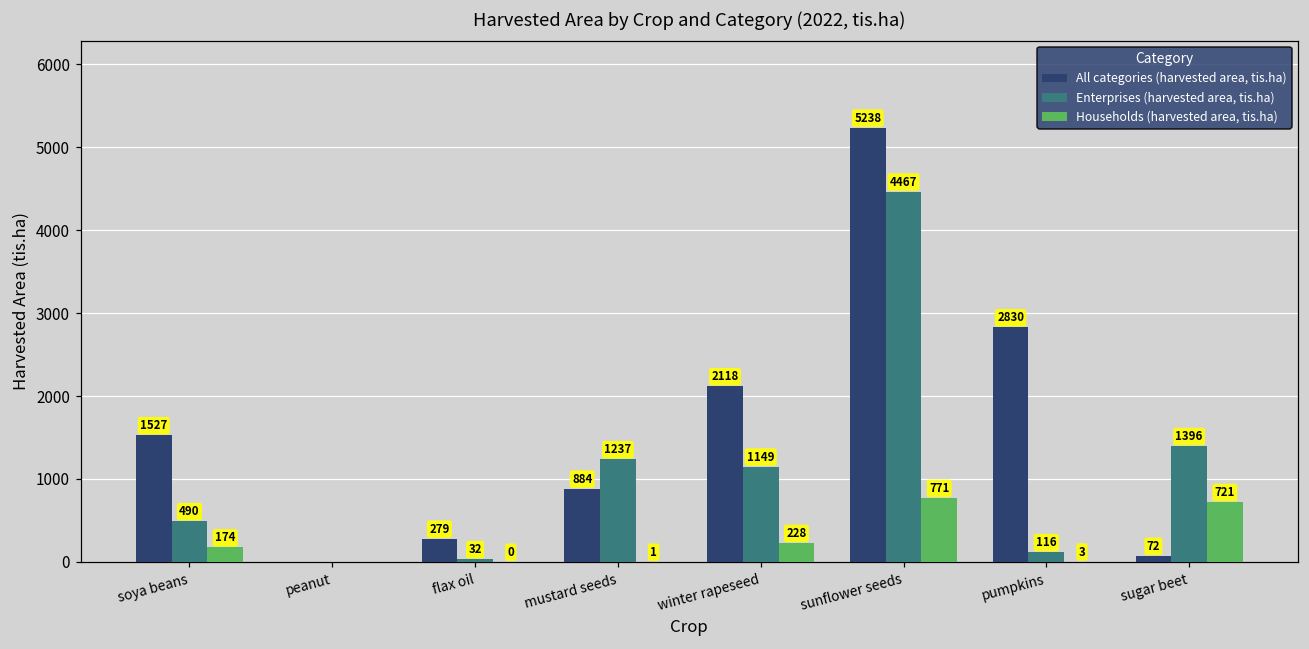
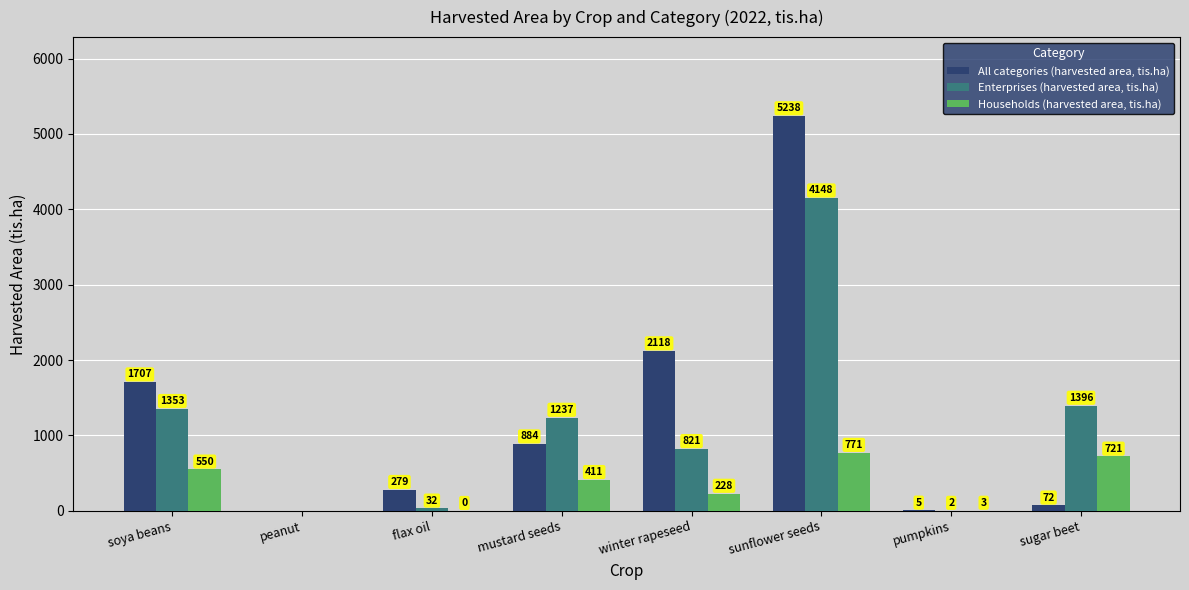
All categories (harvested area, tis.ha), soya beans: 1527 -> 1707
Enterprises (harvested area, tis.ha), soya beans: 490 -> 1353
Households (harvested area, tis.ha), soya beans: 174 -> 550
Households (harvested area, tis.ha), mustard seeds: 1 -> 411
Enterprises (harvested area, tis.ha), winter rapeseed: 1149 -> 821
Enterprises (harvested area, tis.ha), sunflower seeds: 4467 -> 4148
All categories (harvested area, tis.ha), pumpkins: 2830 -> 5
Enterprises (harvested area, tis.ha), pumpkins: 116 -> 2
